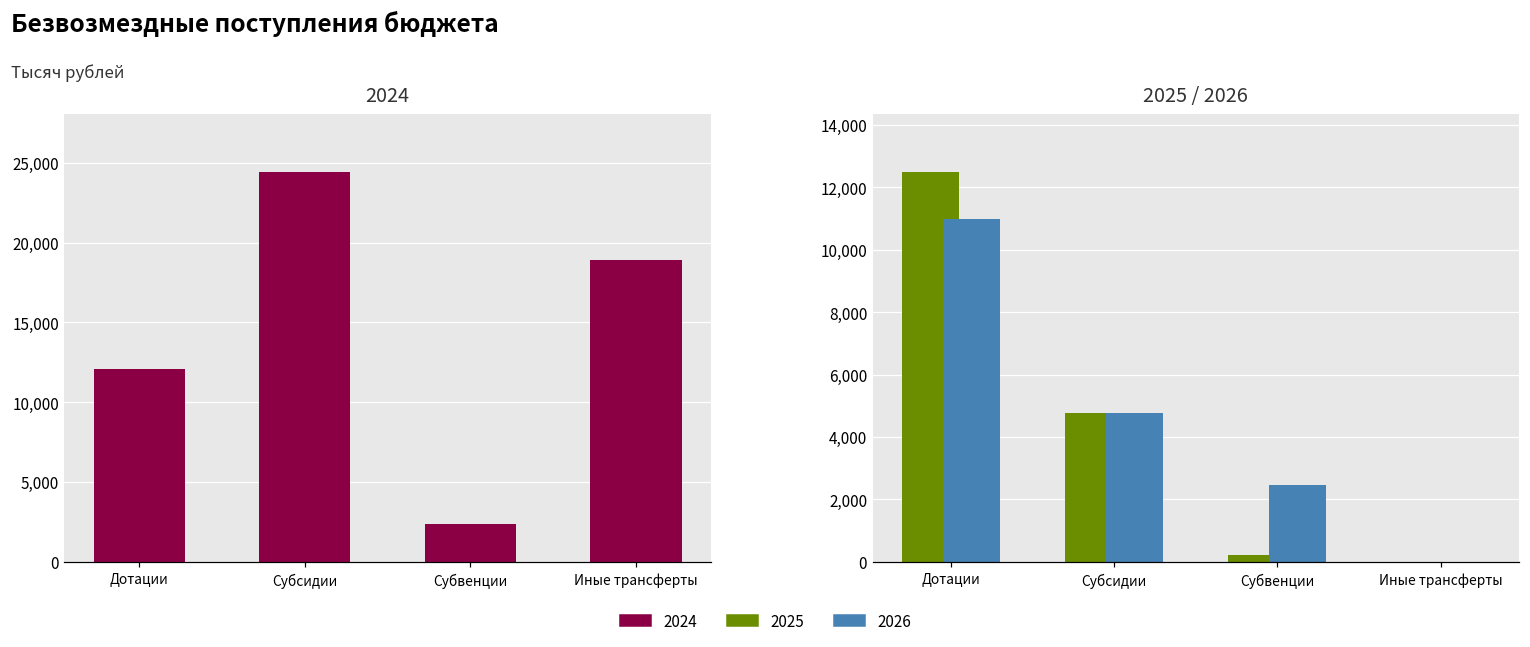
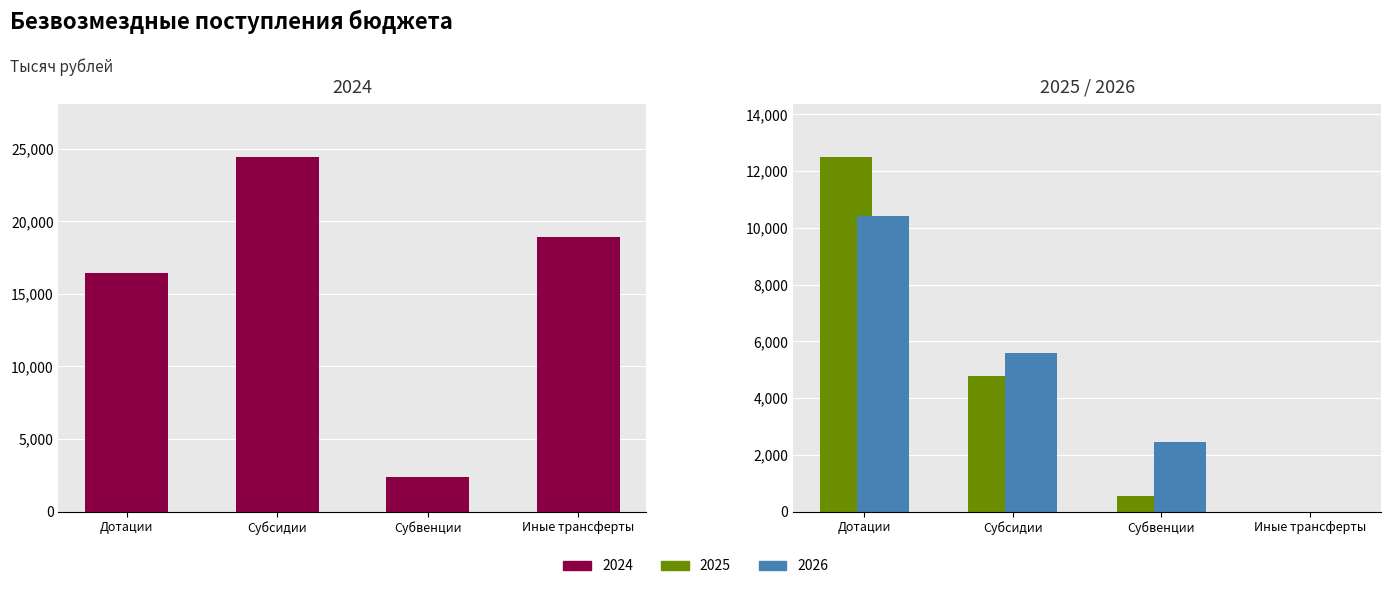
2024, Дотации: 12,100 -> 16,500
2025 / 2026, 2026, Дотации: 11,000 -> 10,400
2025 / 2026, 2026, Субсидии: 4,800 -> 5,600
2025 / 2026, 2025, Субвенции: 200 -> 600
